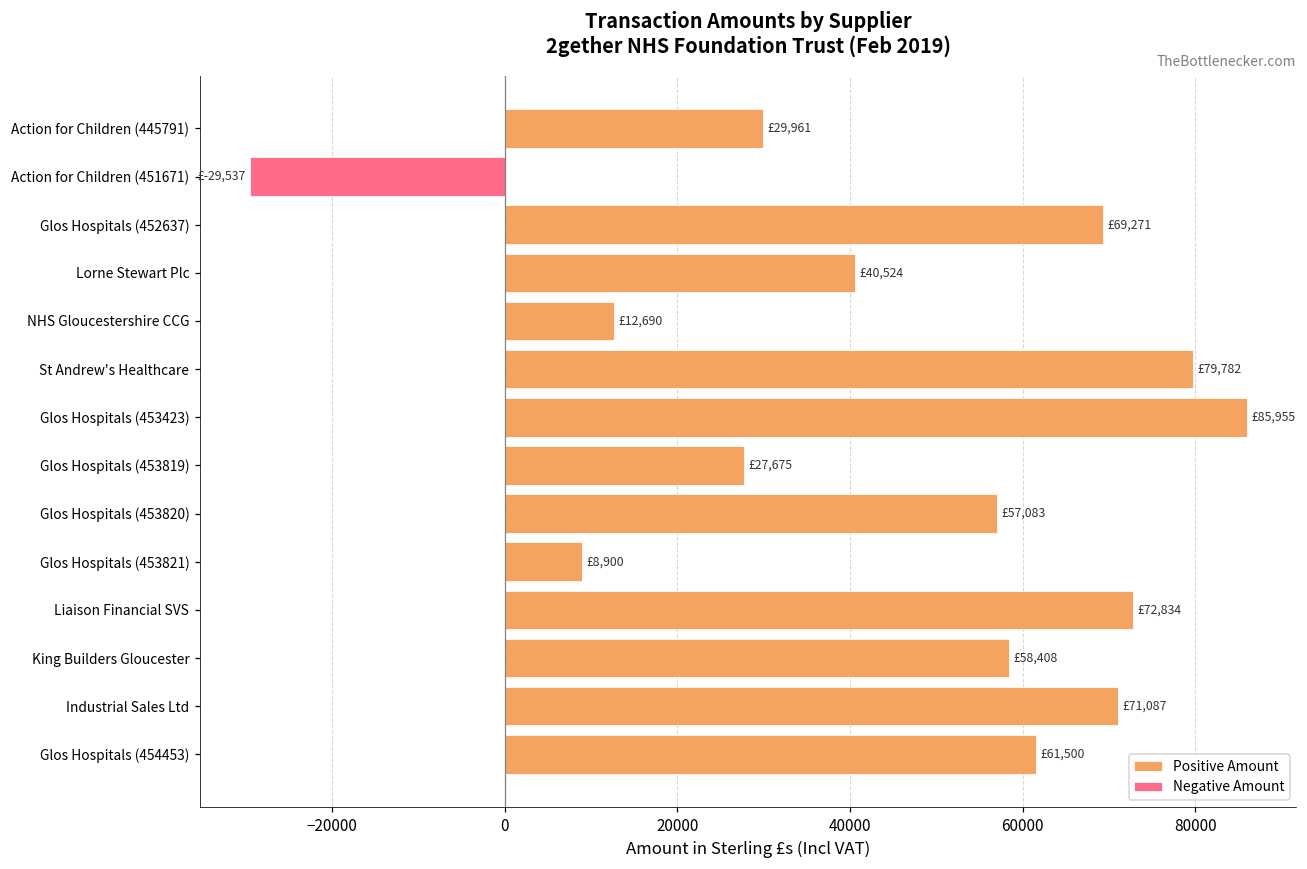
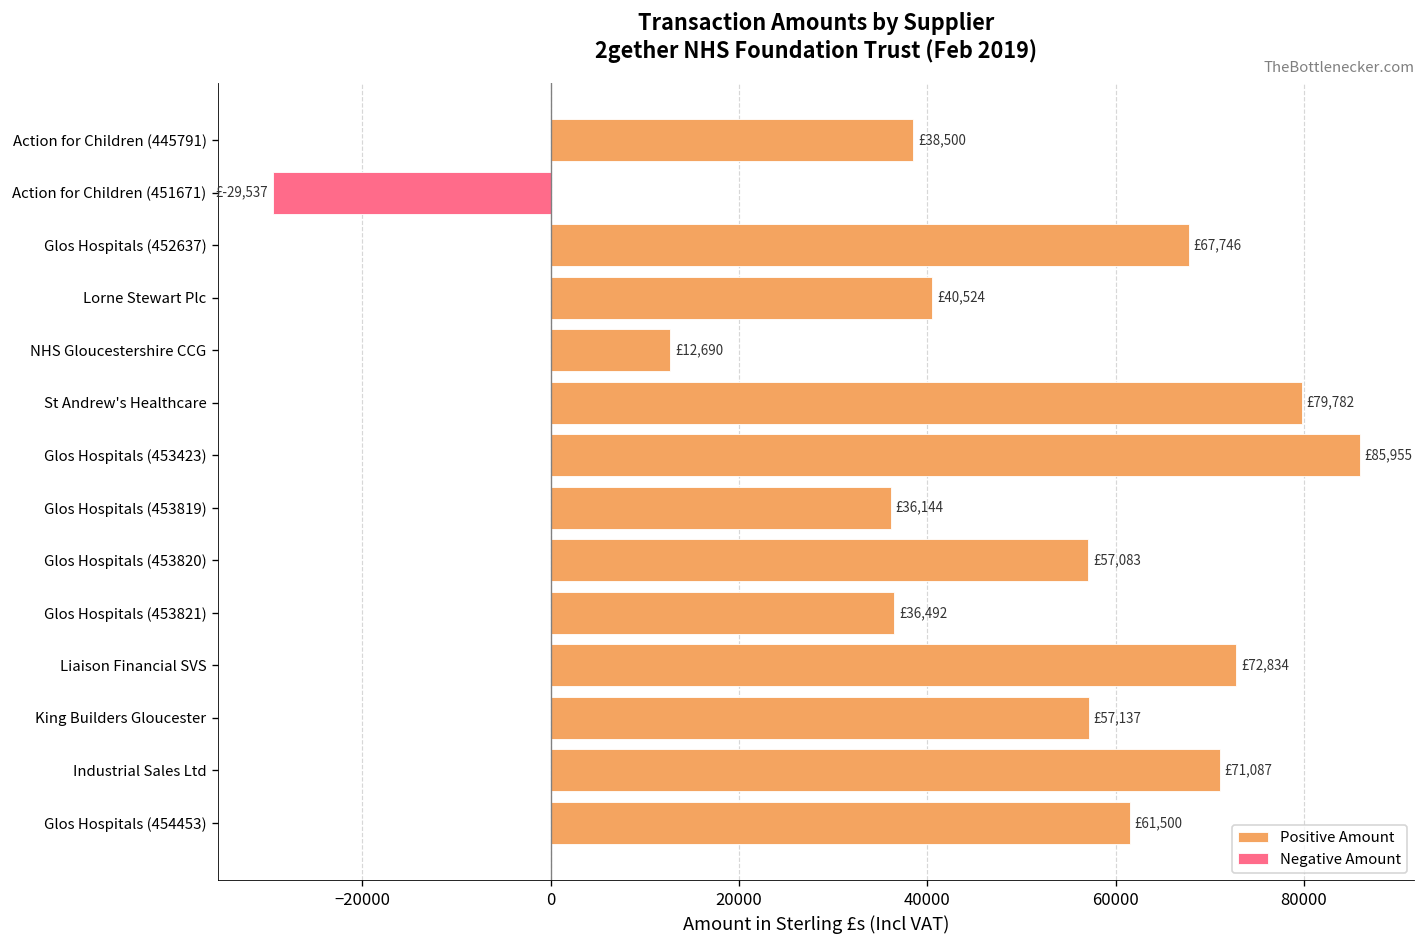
Positive Amount, Action for Children (445791): £29,961 -> £38,500
Positive Amount, Glos Hospitals (452637): £69,271 -> £67,746
Positive Amount, Glos Hospitals (453819): £27,675 -> £36,144
Positive Amount, Glos Hospitals (453821): £8,900 -> £36,492
Positive Amount, King Builders Gloucester: £58,408 -> £57,137
